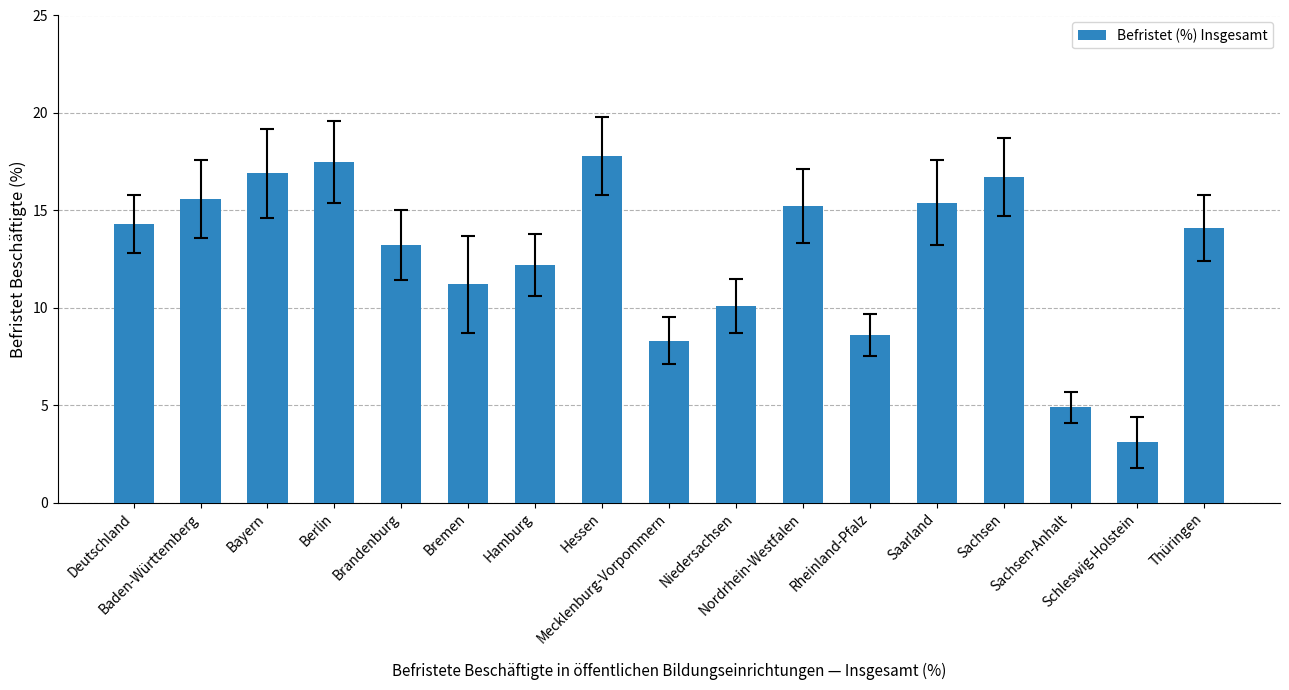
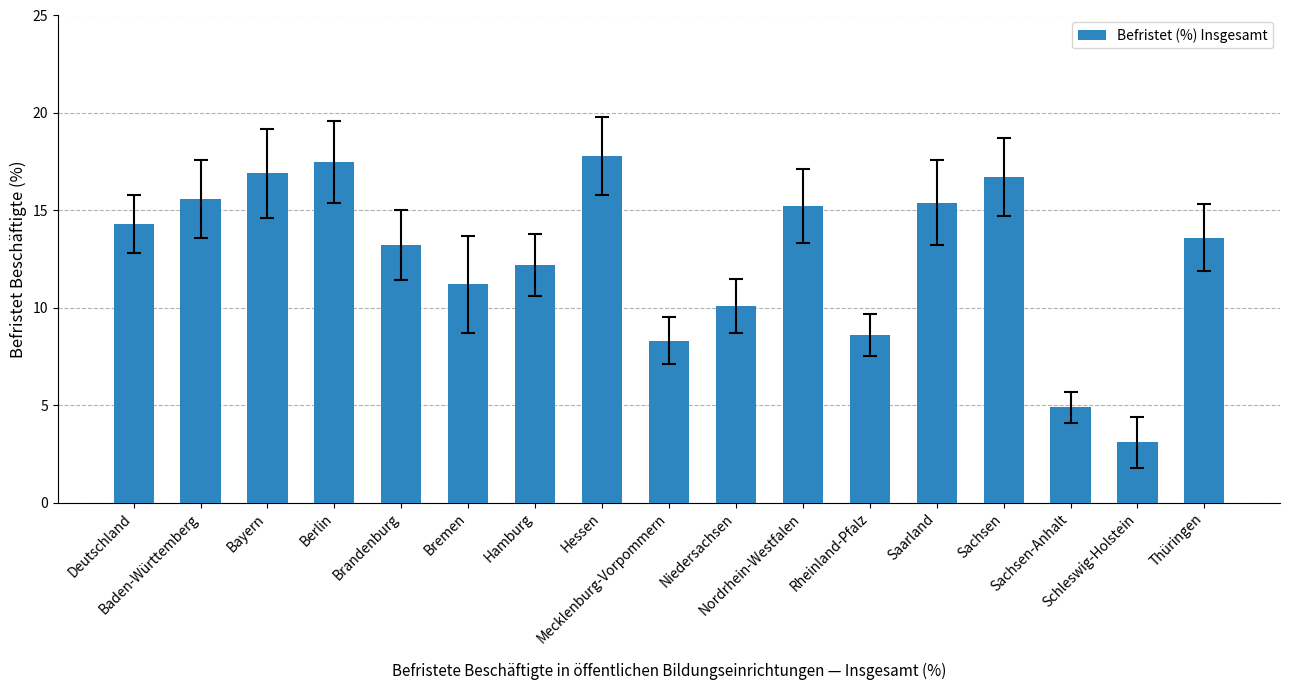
Befristet (%) Insgesamt, Thüringen: 14.1 -> 13.6
